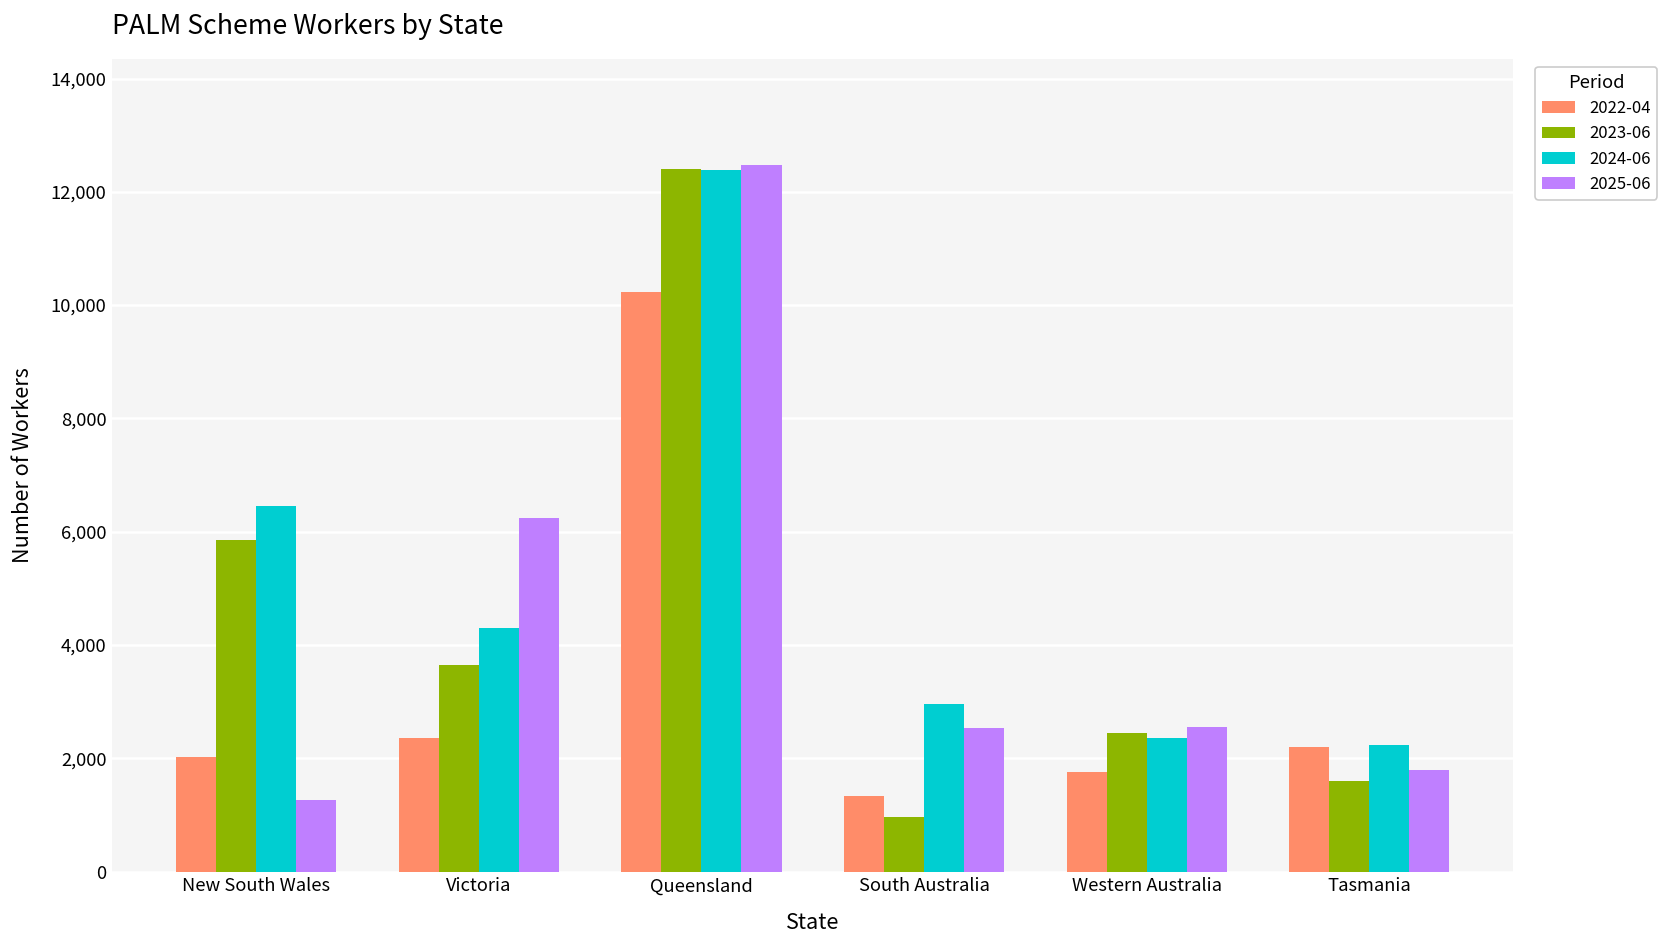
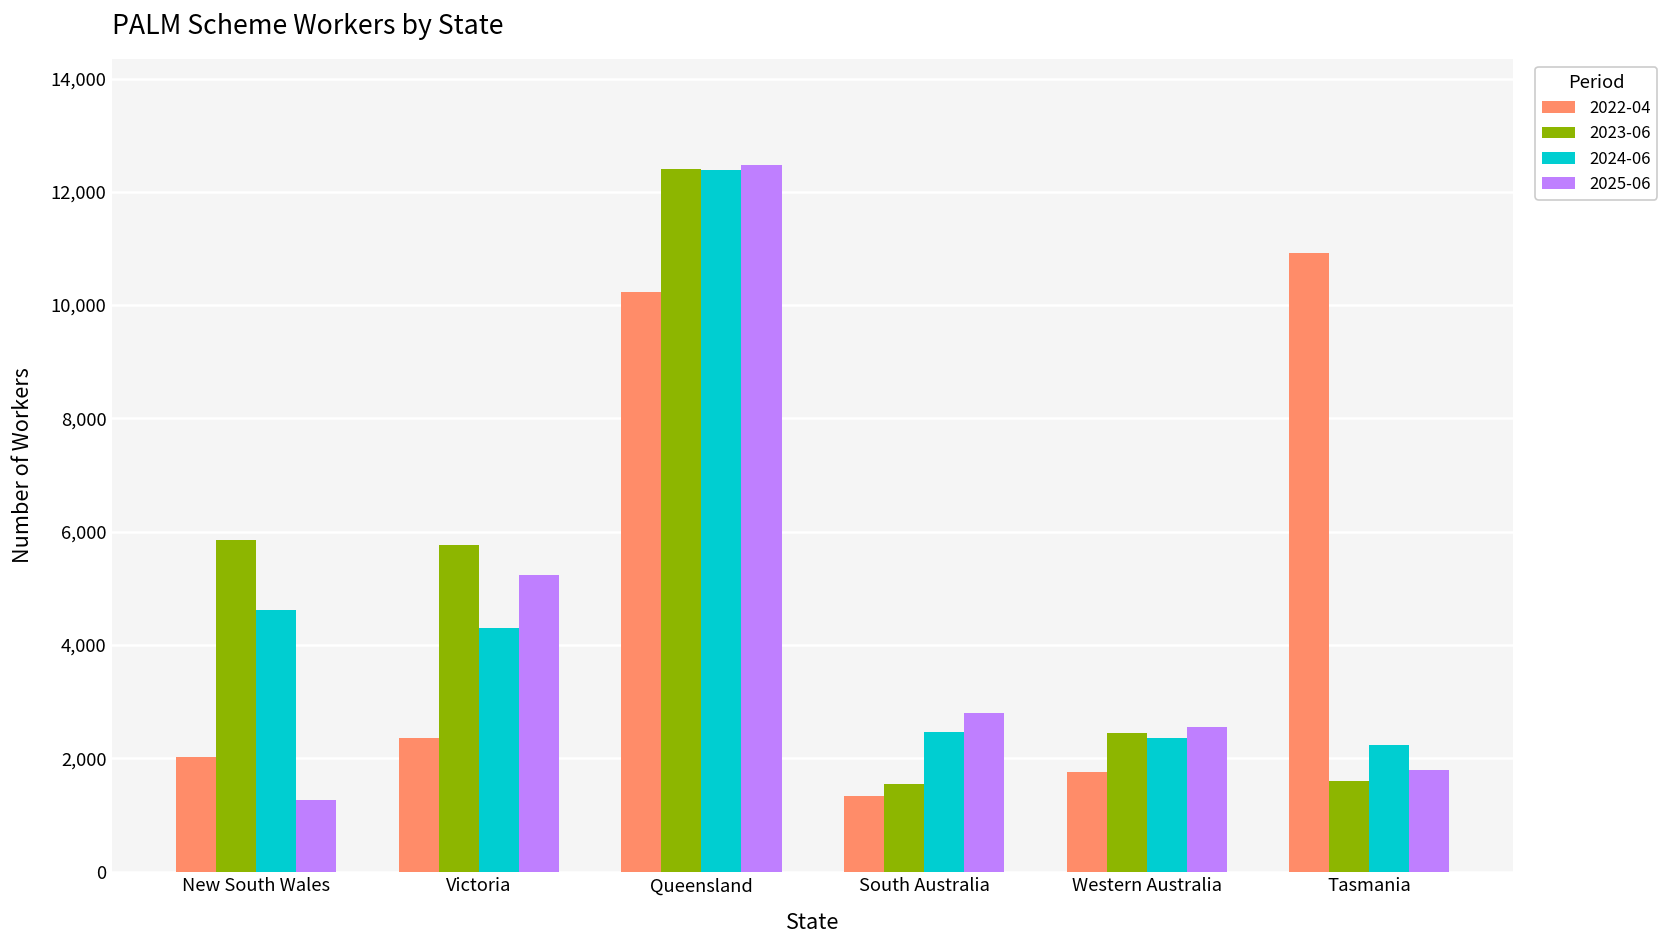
2024-06, New South Wales: 6,500 -> 4,600
2023-06, Victoria: 3,600 -> 5,800
2025-06, Victoria: 6,200 -> 5,200
2023-06, South Australia: 1,000 -> 1,500
2024-06, South Australia: 3,000 -> 2,500
2025-06, South Australia: 2,500 -> 2,800
2022-04, Tasmania: 2,200 -> 10,900
